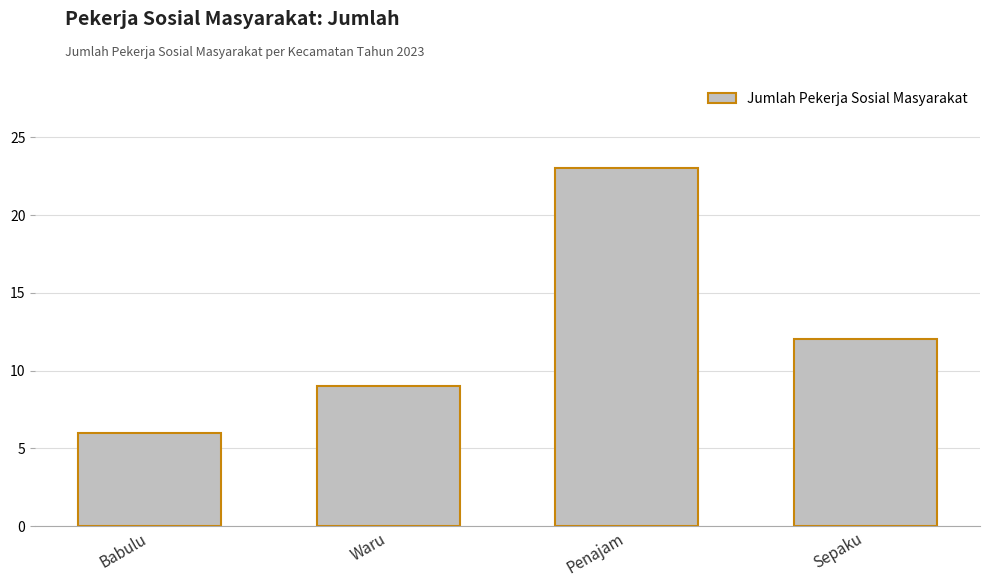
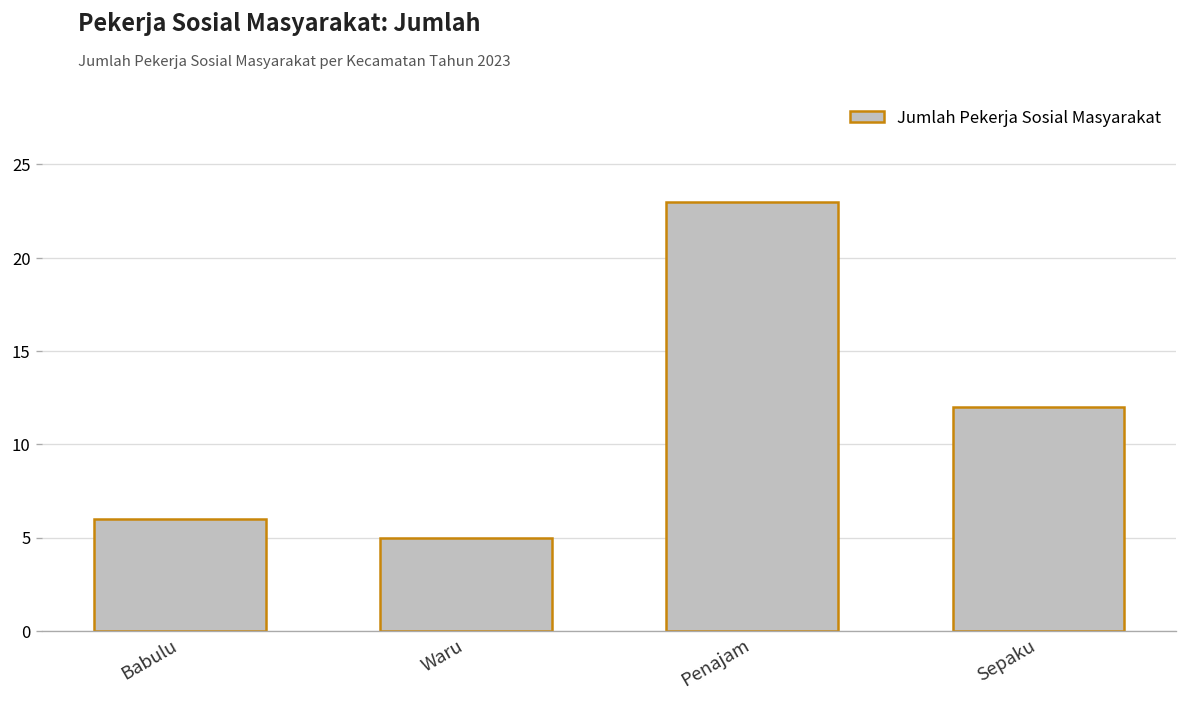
Waru: 9 -> 5
